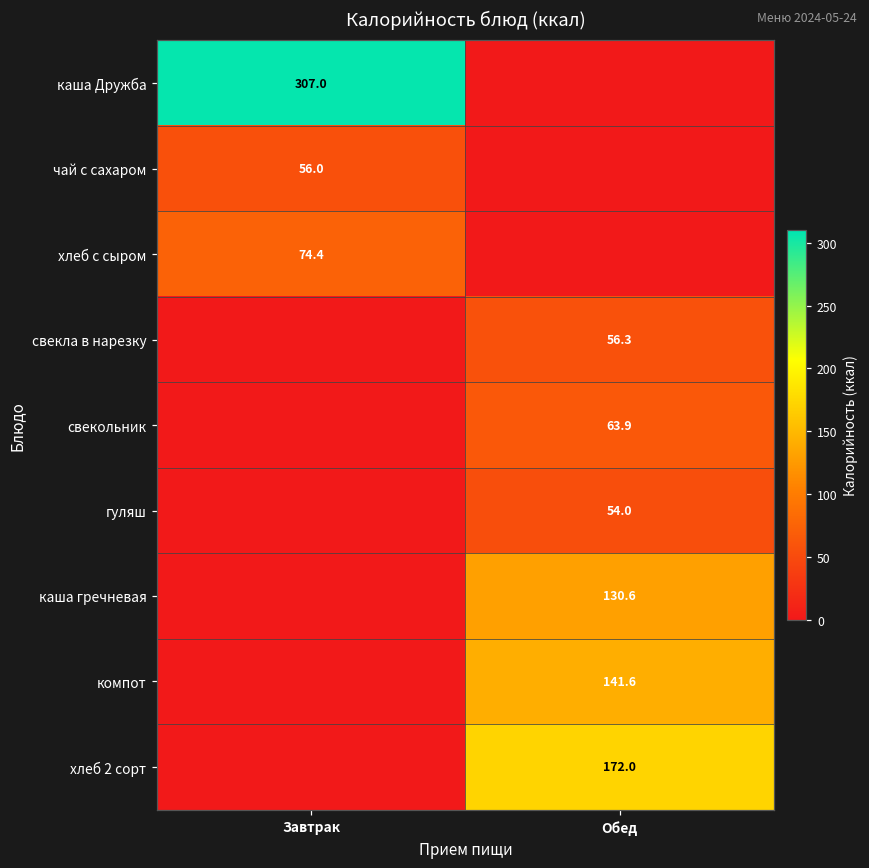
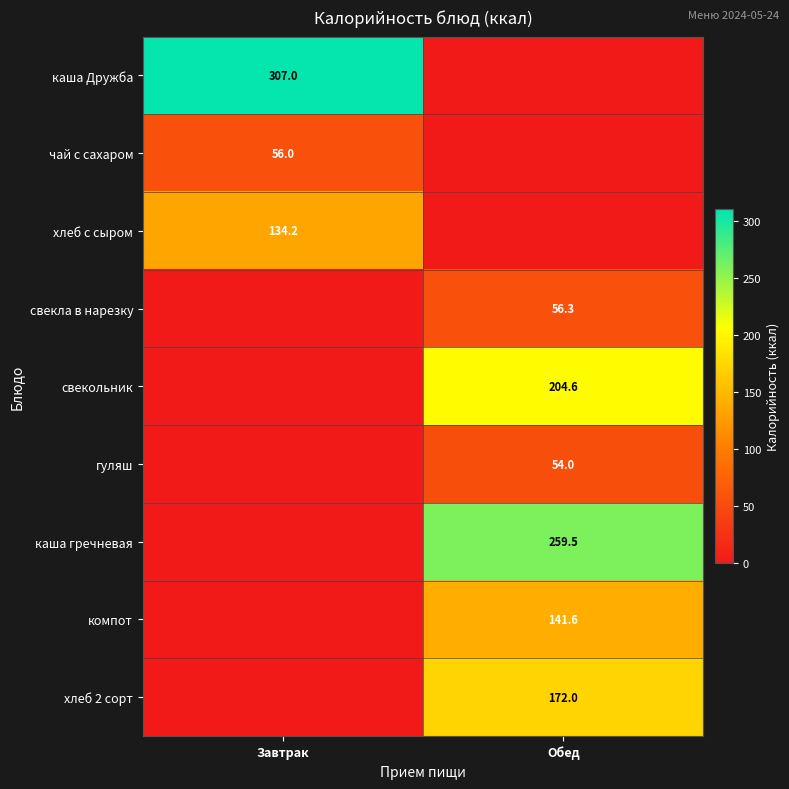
хлеб с сыром, Завтрак: 74.4 -> 134.2
свекольник, Обед: 63.9 -> 204.6
каша гречневая, Обед: 130.6 -> 259.5
